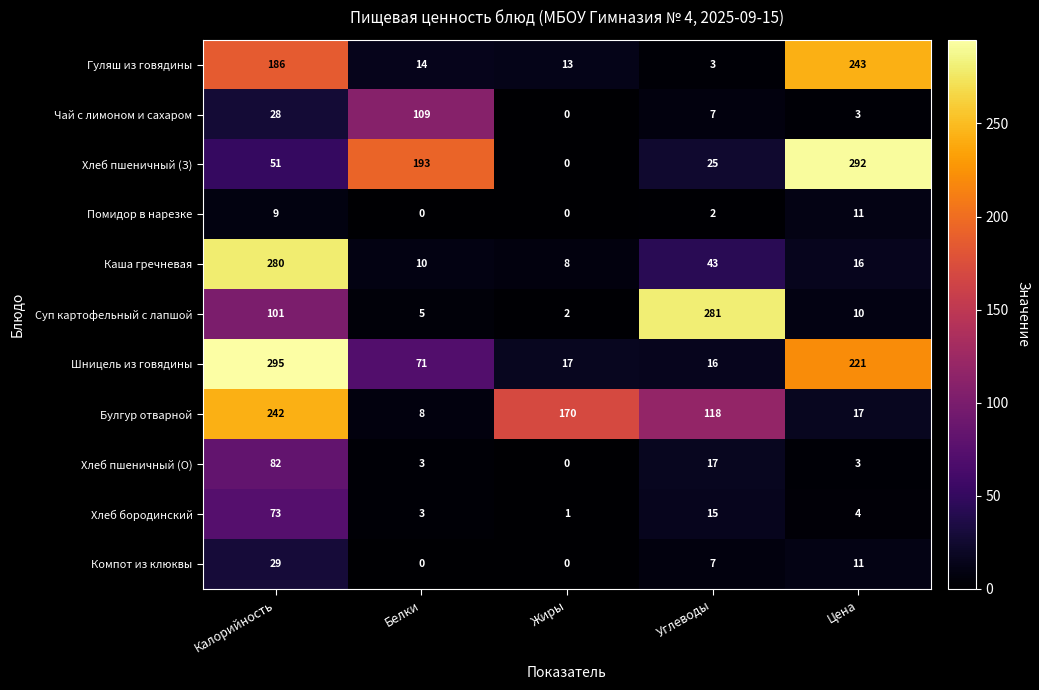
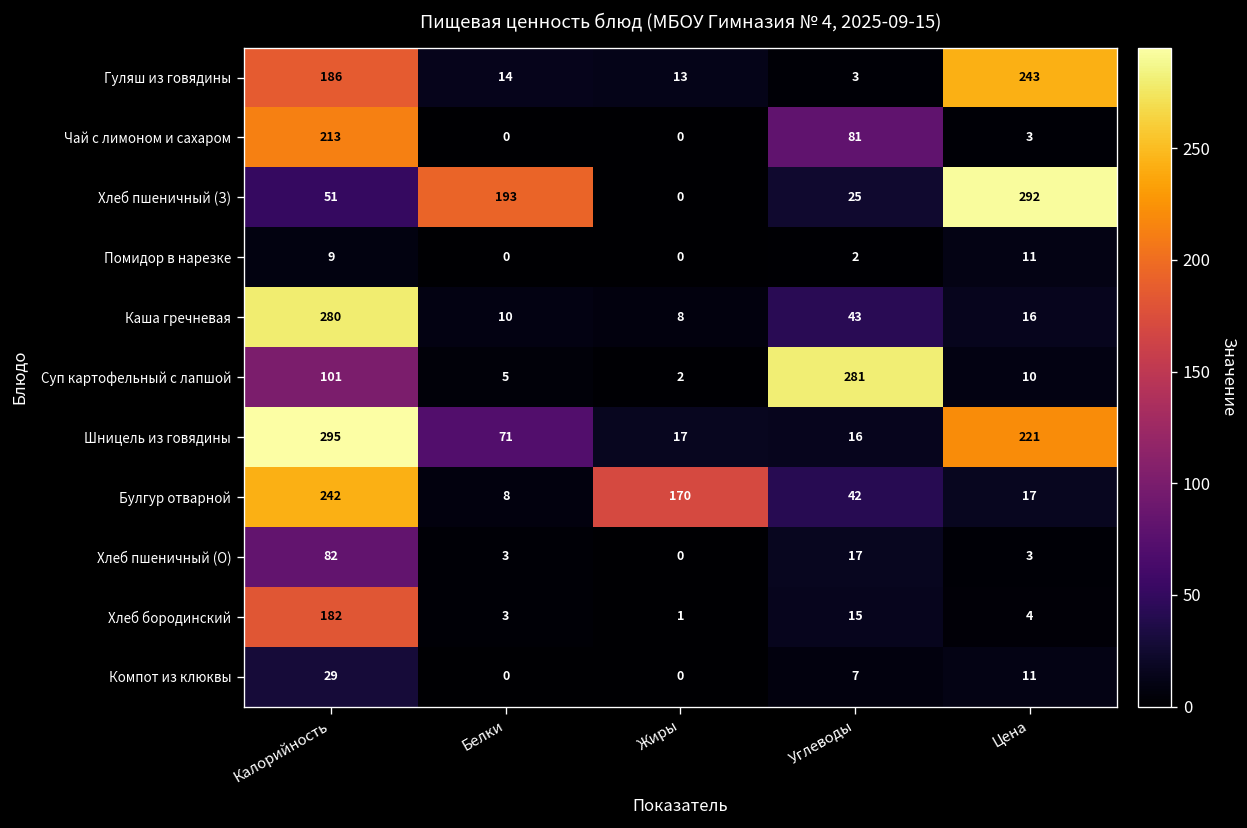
Чай с лимоном и сахаром, Калорийность: 28 -> 213
Чай с лимоном и сахаром, Белки: 109 -> 0
Чай с лимоном и сахаром, Углеводы: 7 -> 81
Булгур отварной, Углеводы: 118 -> 42
Хлеб бородинский, Калорийность: 73 -> 182
